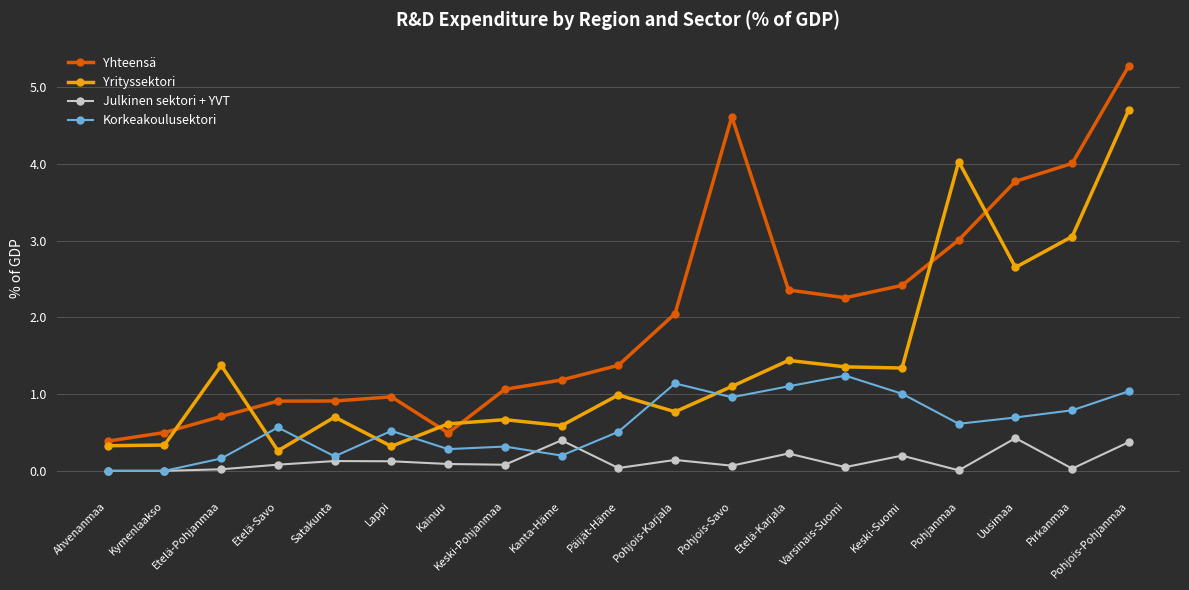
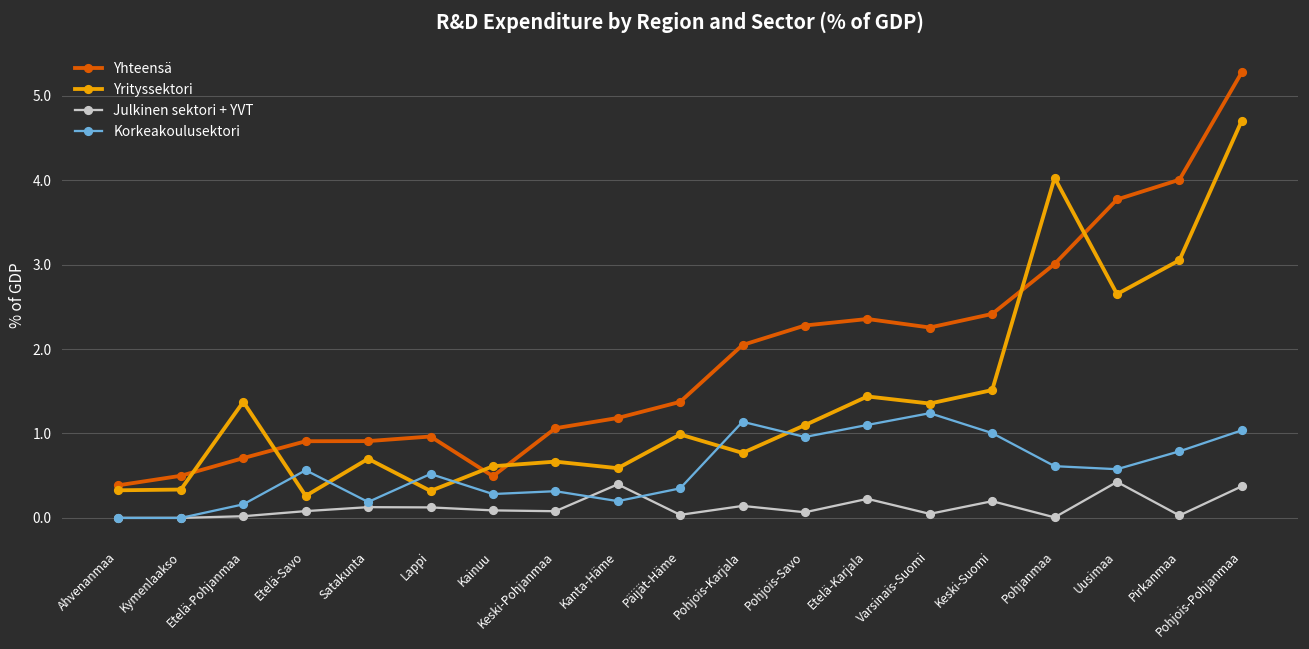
Korkeakoulusektori, Päijät-Häme: 0.5 -> 0.3
Yhteensä, Pohjois-Savo: 4.6 -> 2.3
Yrityssektori, Keski-Suomi: 1.3 -> 1.5
Korkeakoulusektori, Uusimaa: 0.7 -> 0.6
